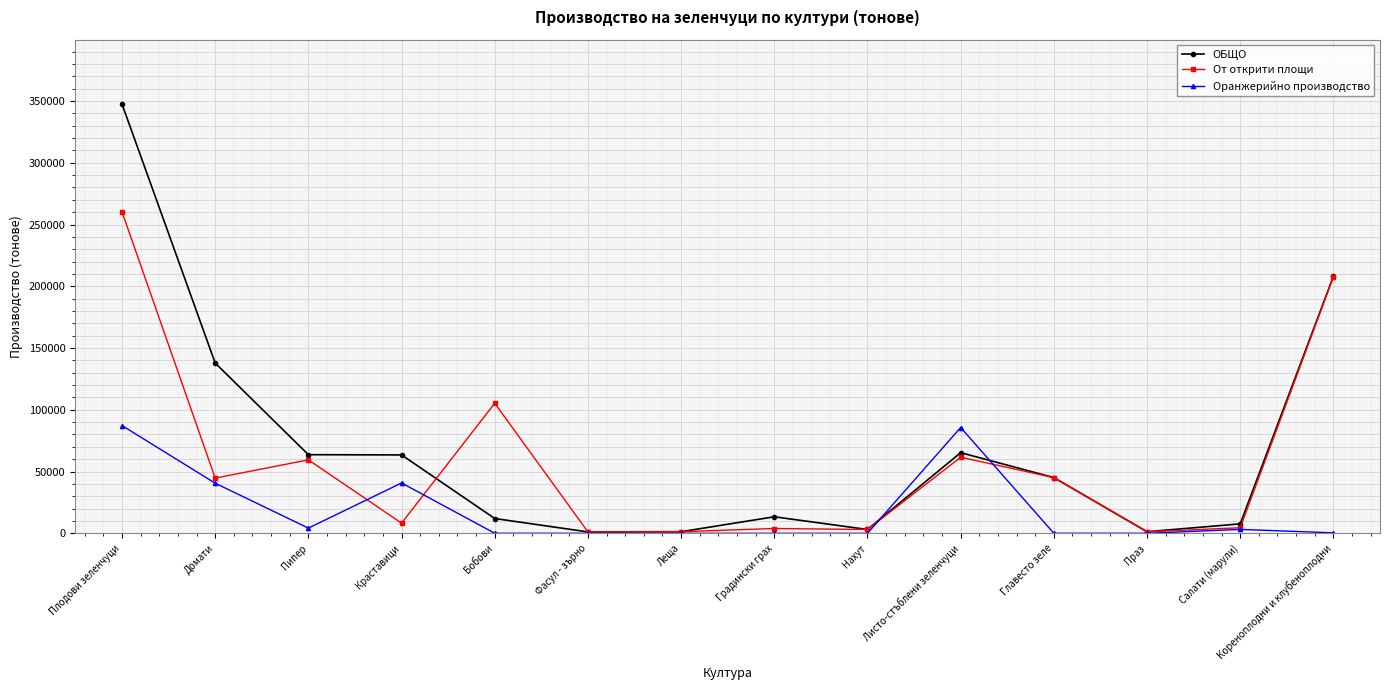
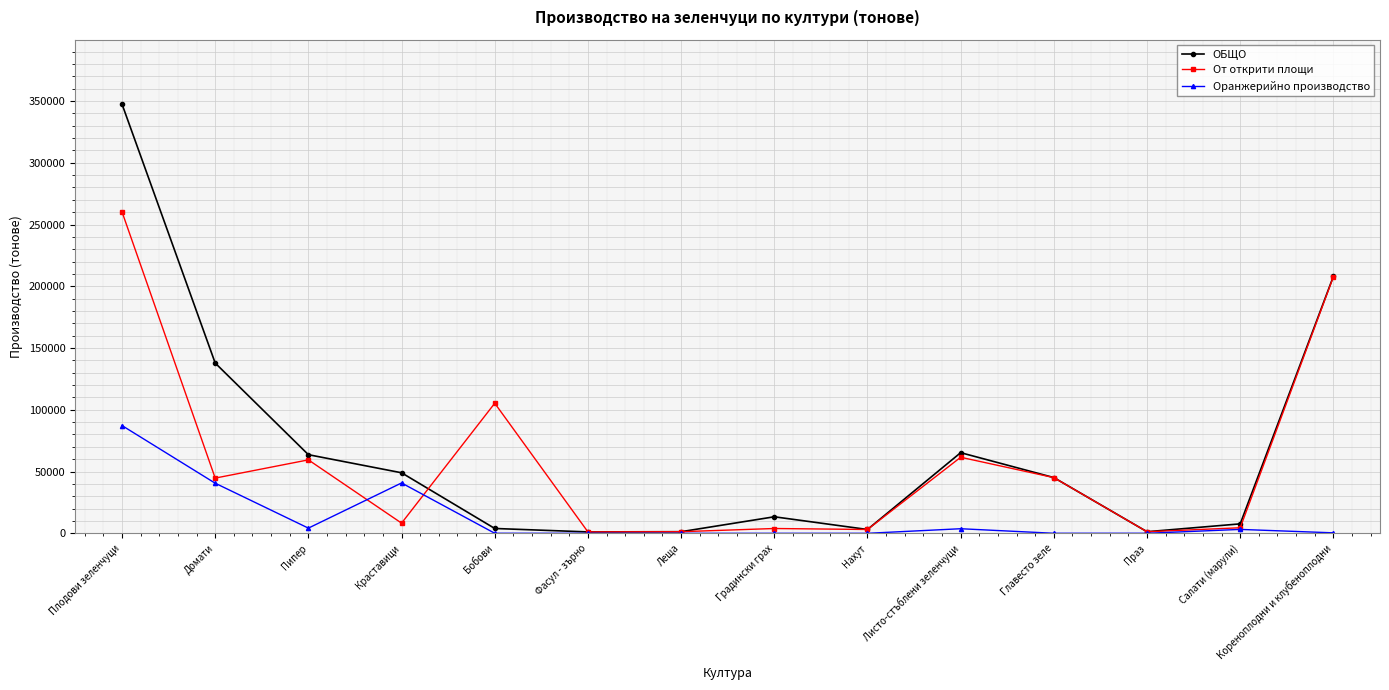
ОБЩО, Краставици: 63000 -> 49000
ОБЩО, Бобови: 12000 -> 4000
Оранжерийно производство, Листо-стъблени зеленчуци: 86000 -> 4000
